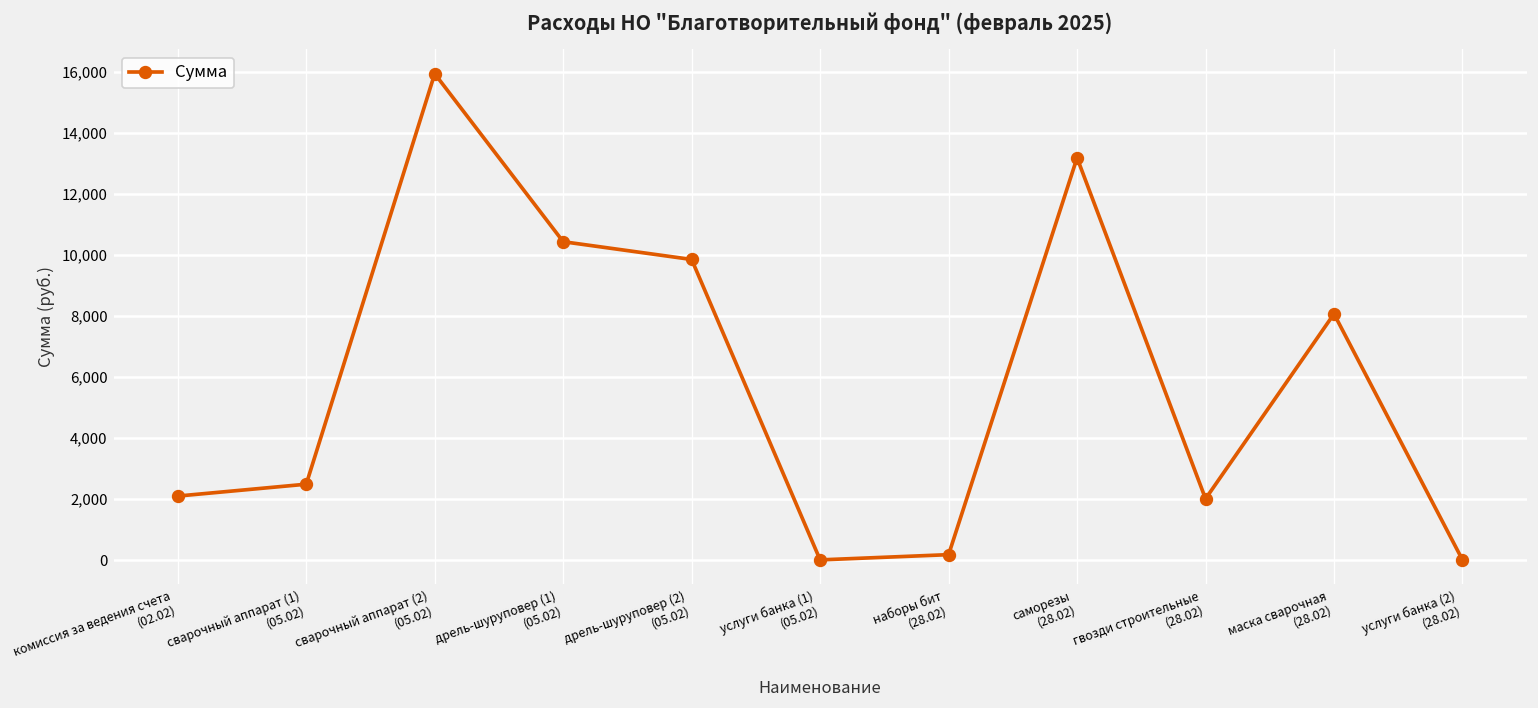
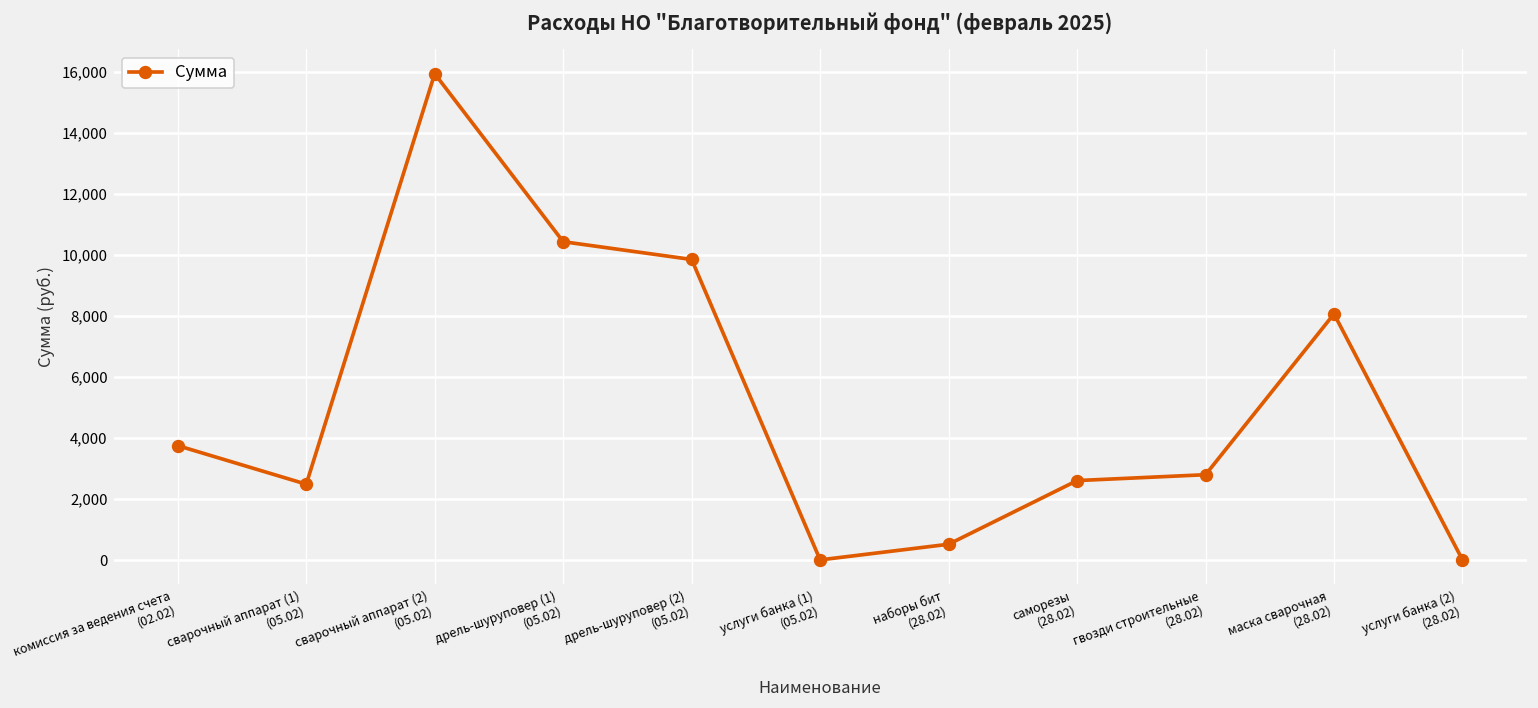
комиссия за ведения счета (02.02): 2,100 -> 3,800
наборы бит (28.02): 200 -> 500
саморезы (28.02): 13,200 -> 2,600
гвозди строительные (28.02): 2,000 -> 2,800
